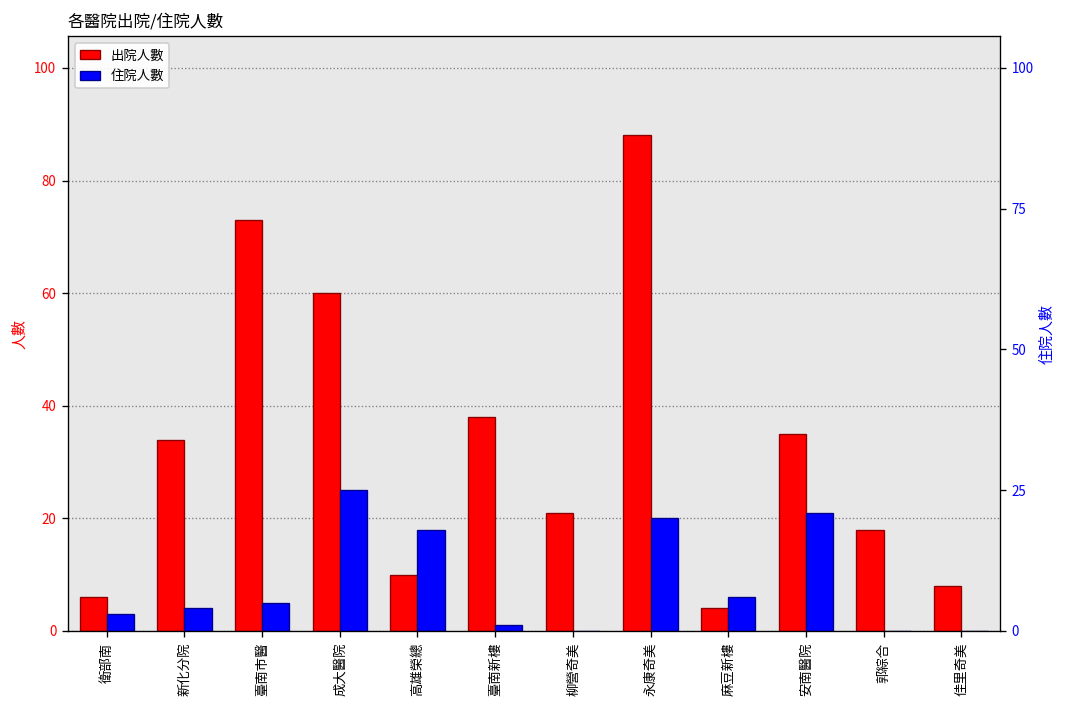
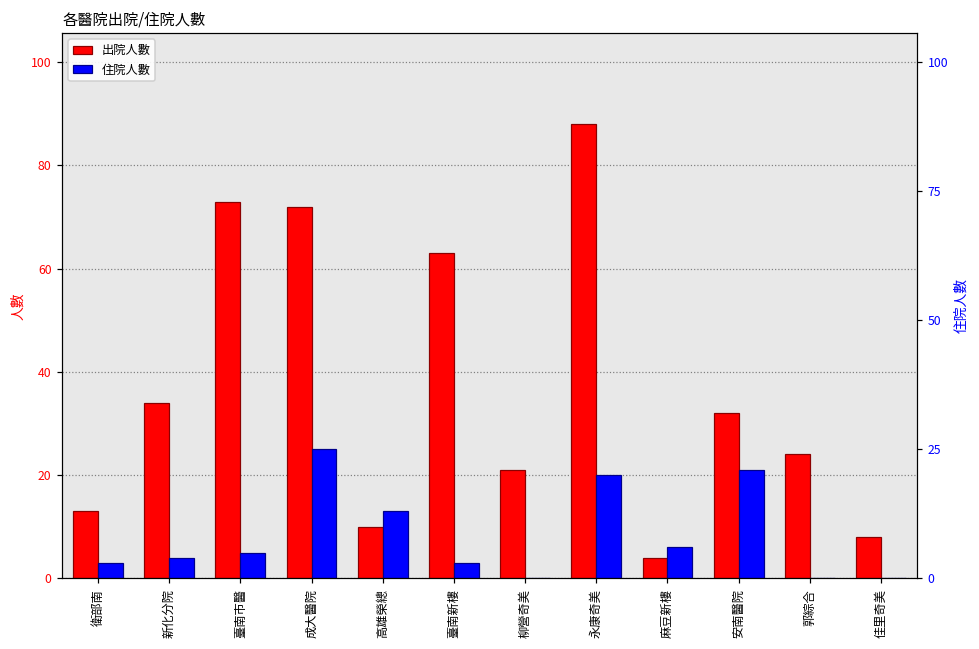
出院人數, 衛部南: 6 -> 13
出院人數, 成大醫院: 60 -> 72
住院人數, 高雄榮總: 18 -> 13
出院人數, 臺南新樓: 38 -> 63
住院人數, 臺南新樓: 1 -> 3
出院人數, 安南醫院: 35 -> 32
出院人數, 郭綜合: 18 -> 24
